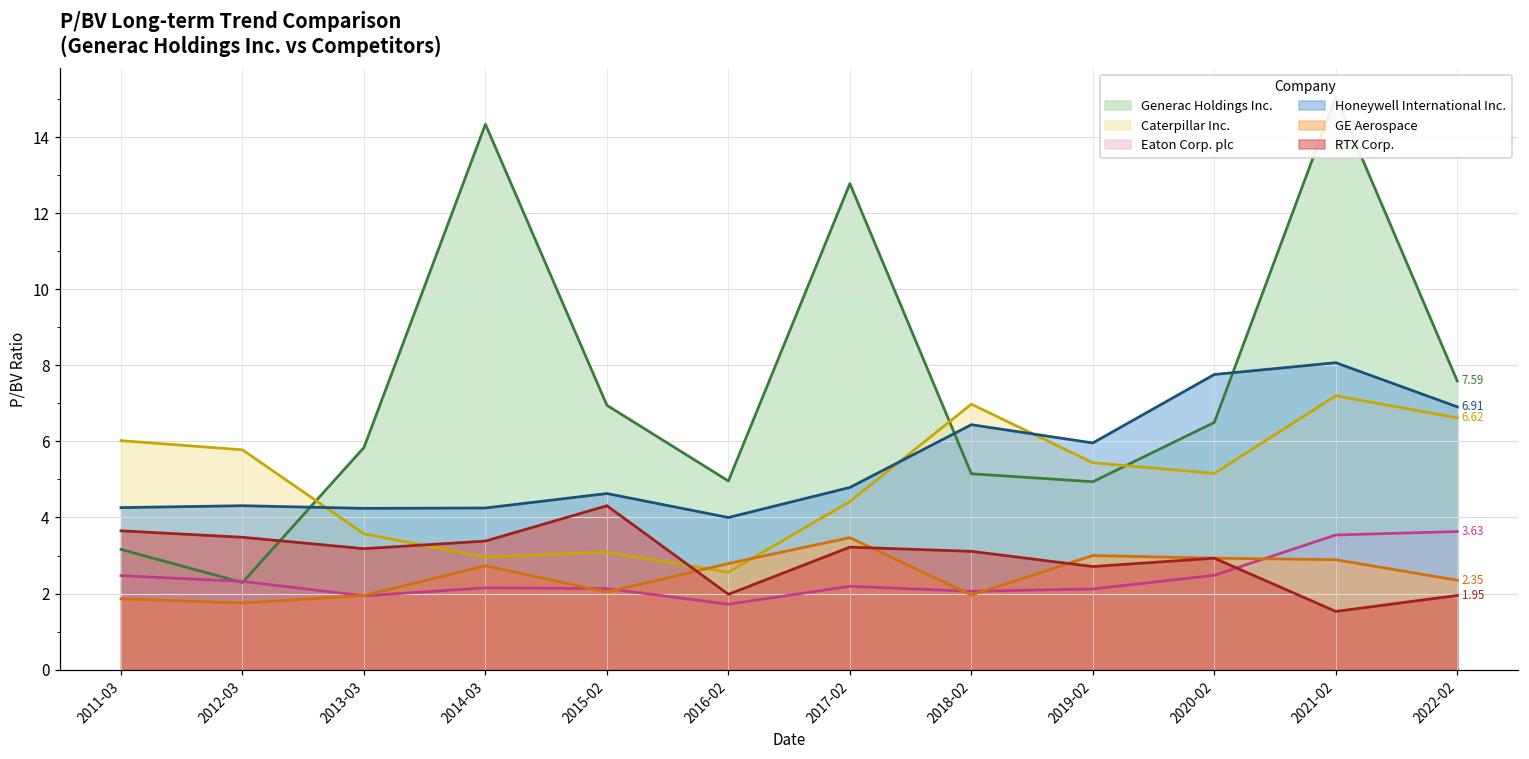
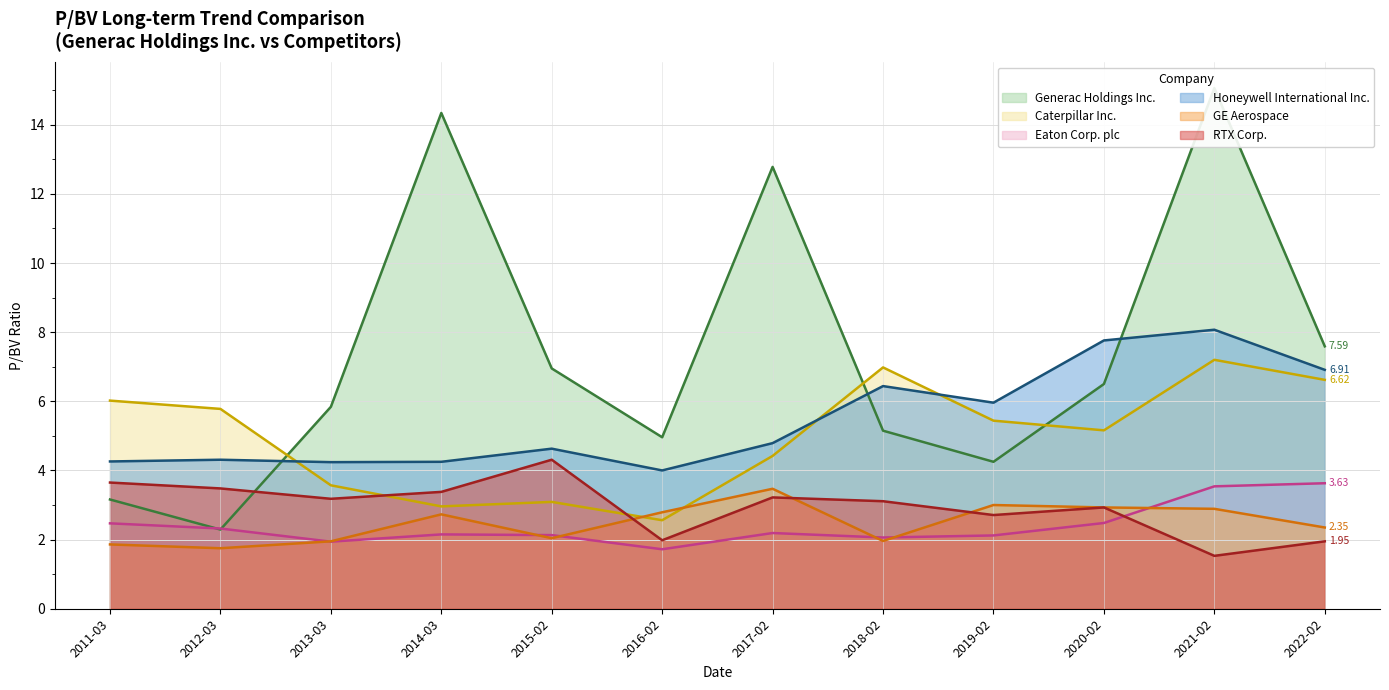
Generac Holdings Inc., 2019-02: 4.9 -> 4.3
